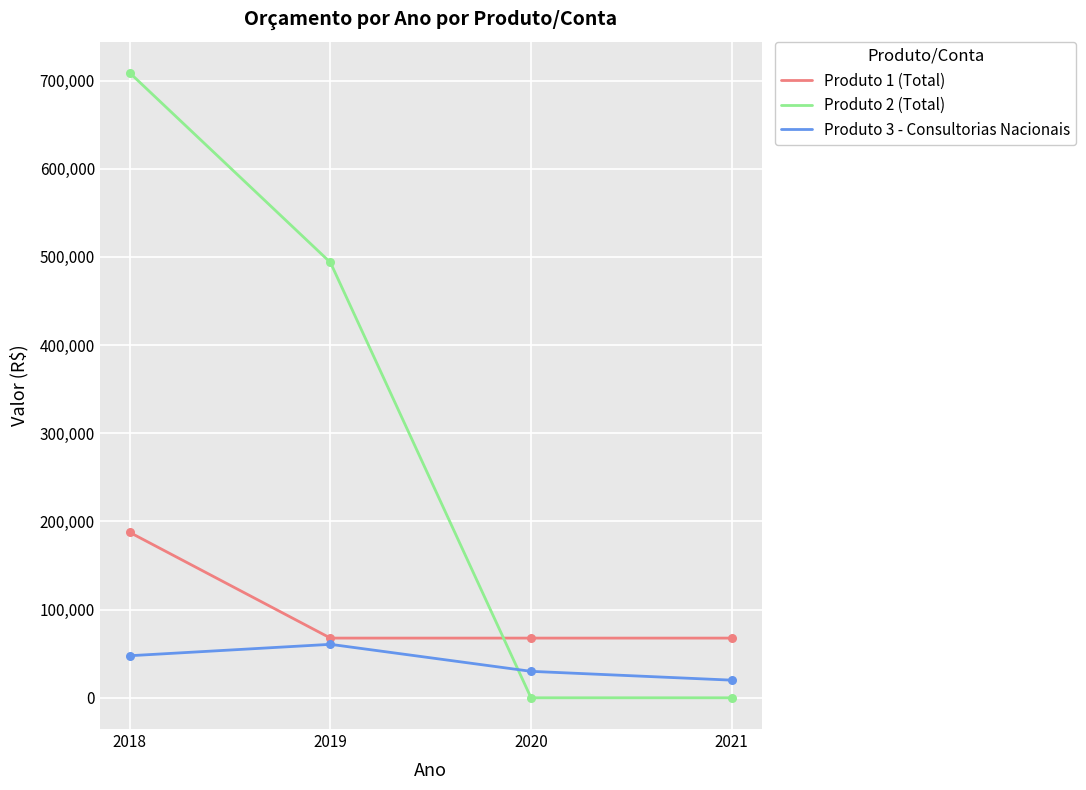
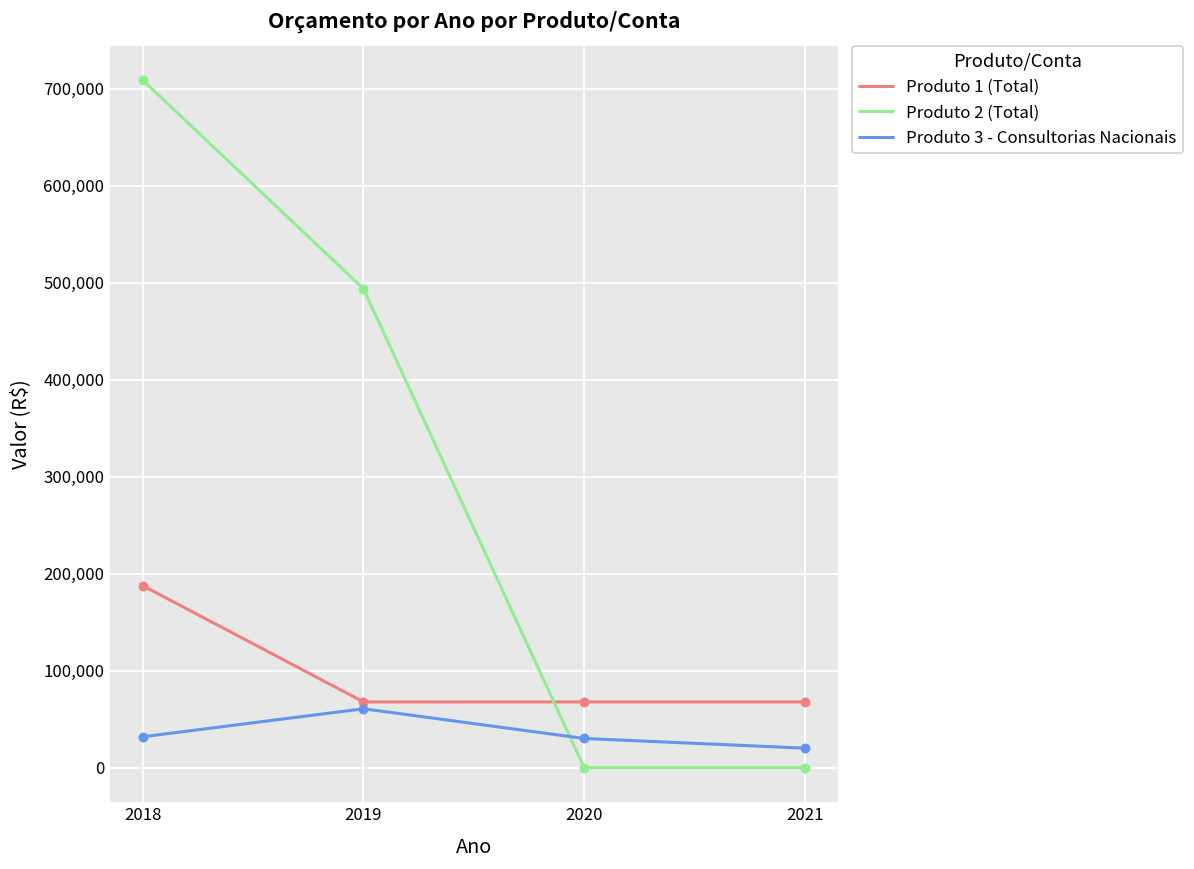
Produto 3 - Consultorias Nacionais, 2018: 50,000 -> 30,000
